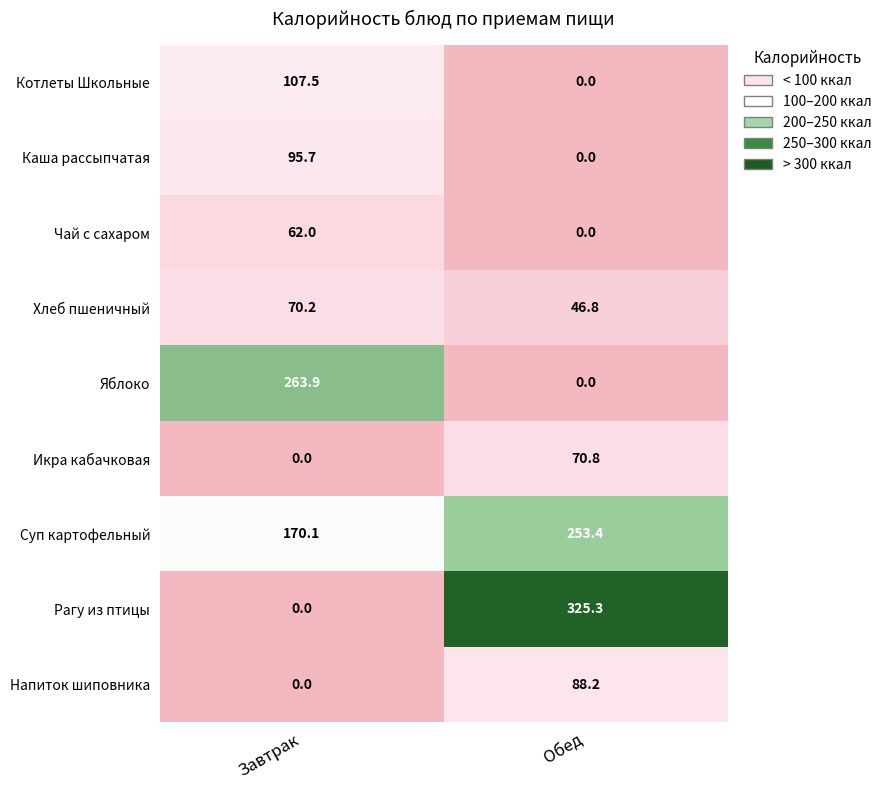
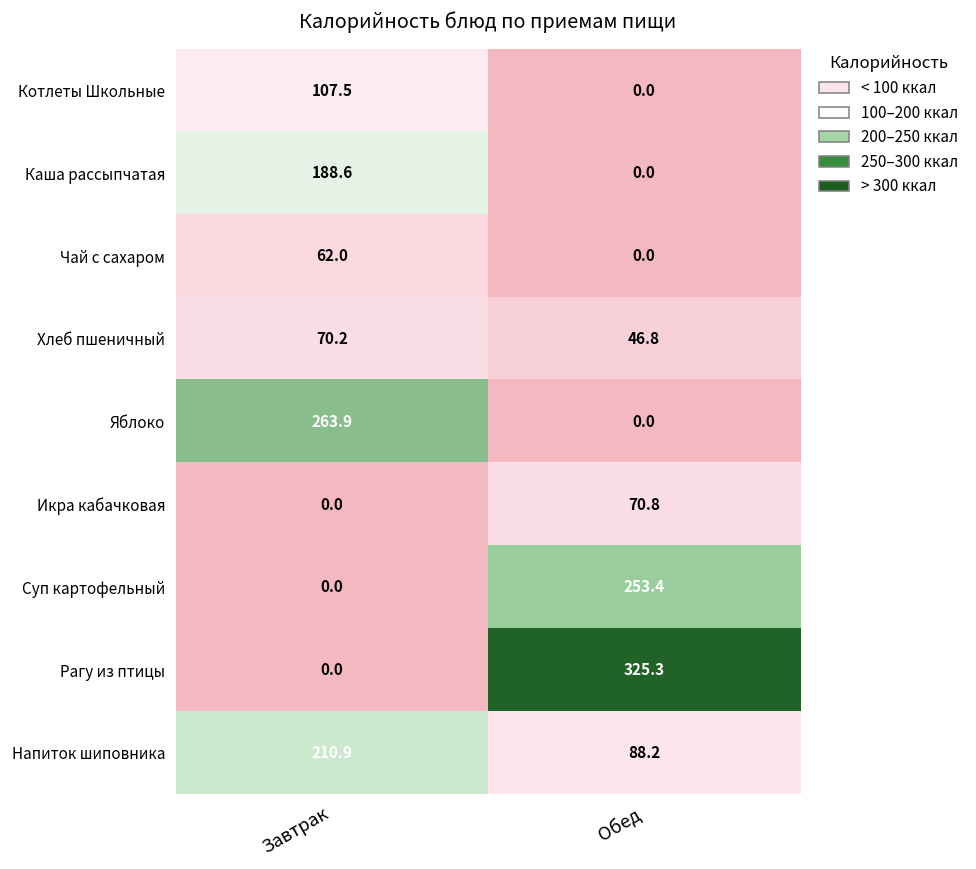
Каша рассыпчатая, Завтрак: 95.7 -> 188.6
Суп картофельный, Завтрак: 170.1 -> 0.0
Напиток шиповника, Завтрак: 0.0 -> 210.9
